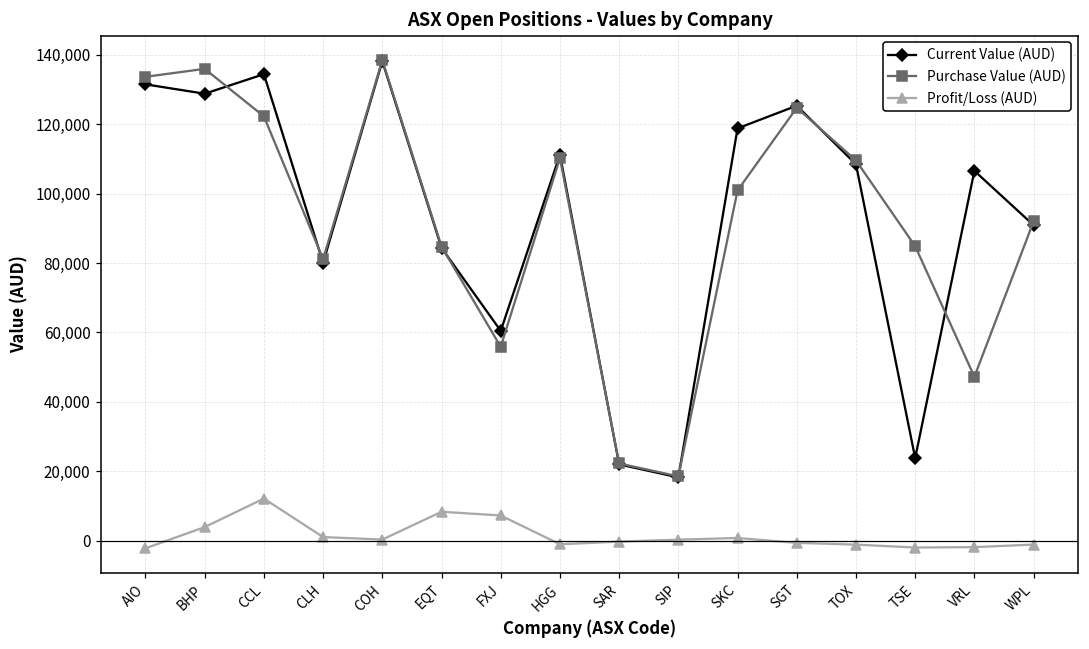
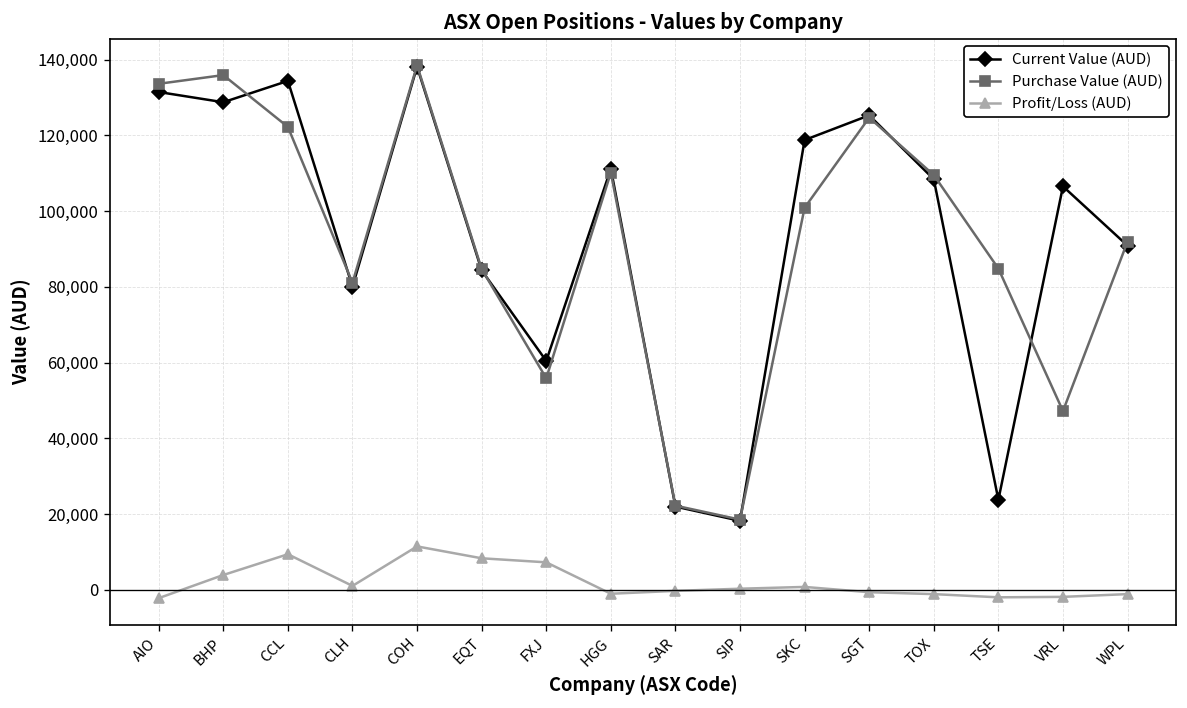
Profit/Loss (AUD), CCL: 12,000 -> 9,000
Profit/Loss (AUD), COH: 0 -> 11,000
